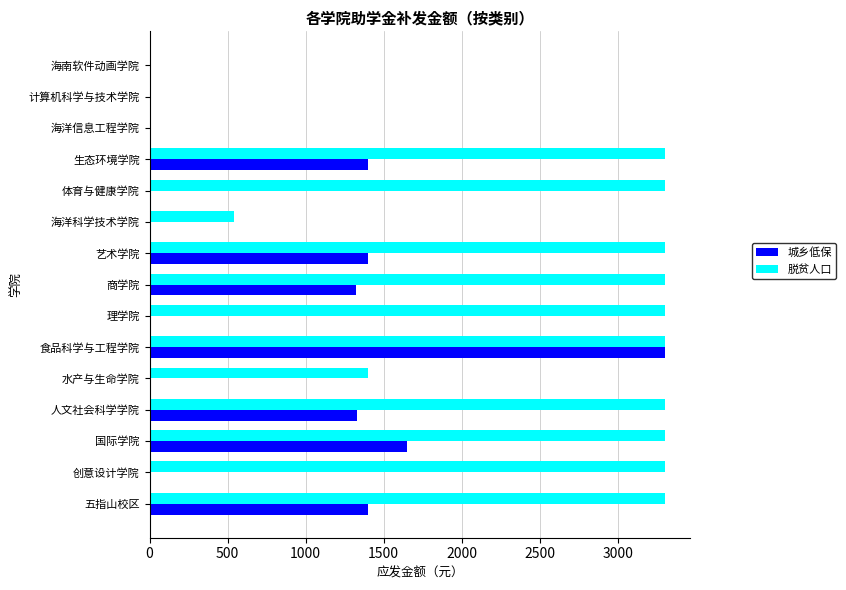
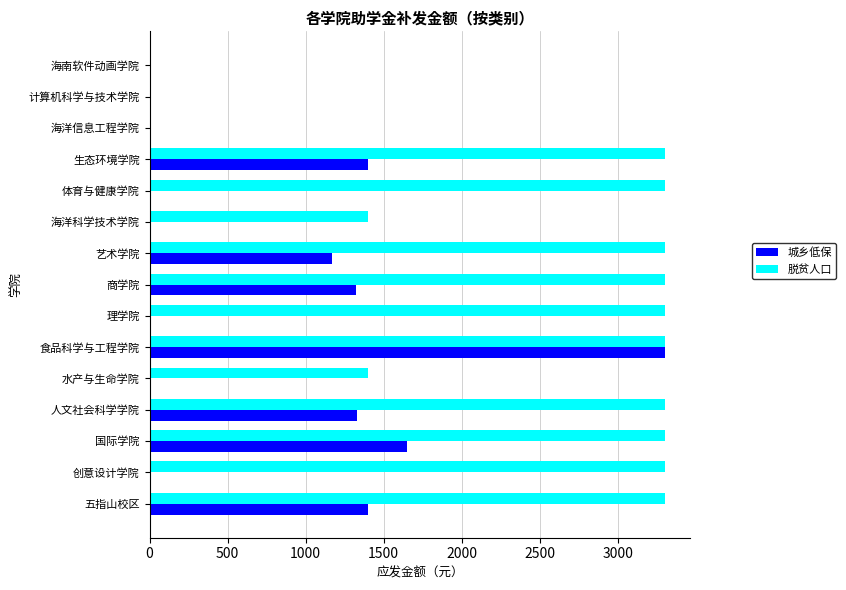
脱贫人口, 海洋科学技术学院: 540 -> 1400
城乡低保, 艺术学院: 1400 -> 1170
